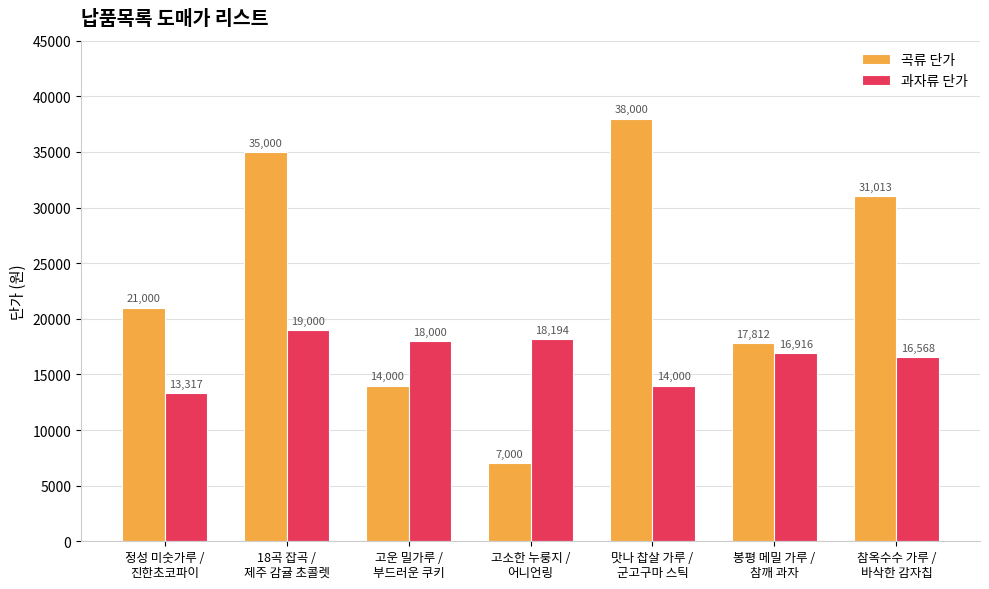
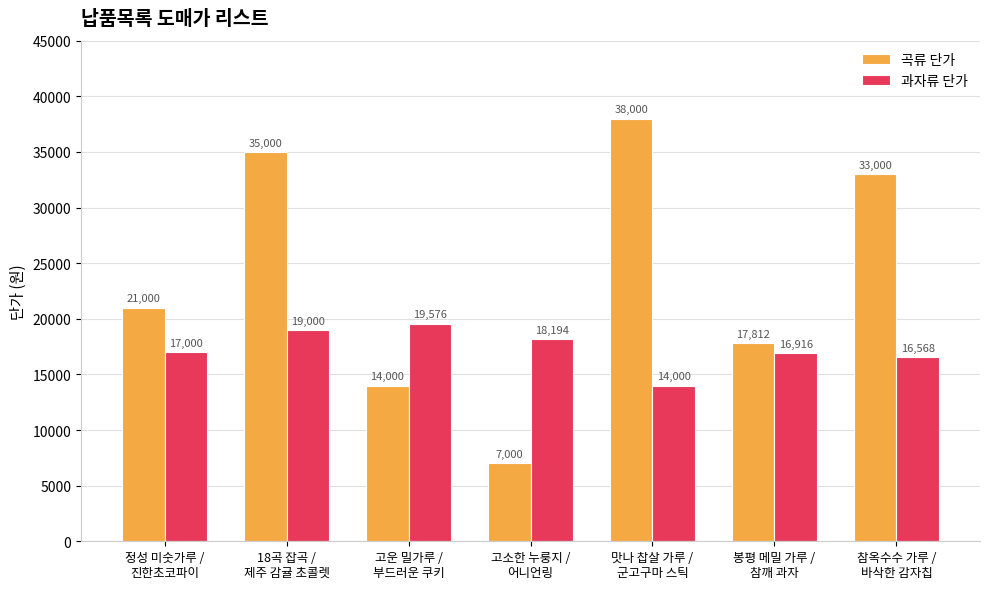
과자류 단가, 정성 미숫가루 / 진한초코파이: 13,317 -> 17,000
과자류 단가, 고운 밀가루 / 부드러운 쿠키: 18,000 -> 19,576
곡류 단가, 참옥수수 가루 / 바삭한 감자칩: 31,013 -> 33,000
